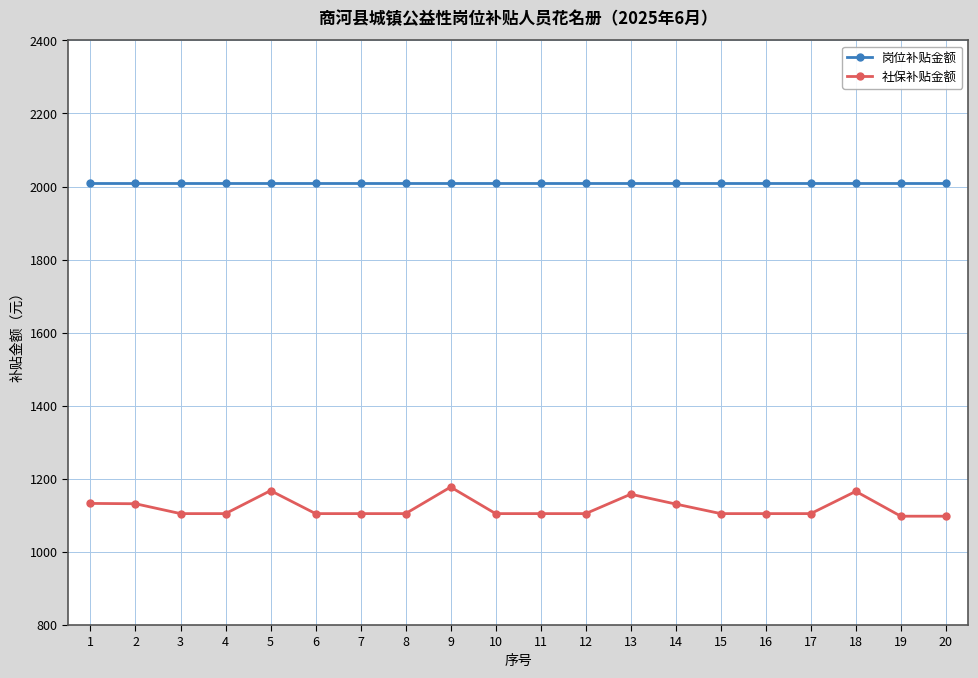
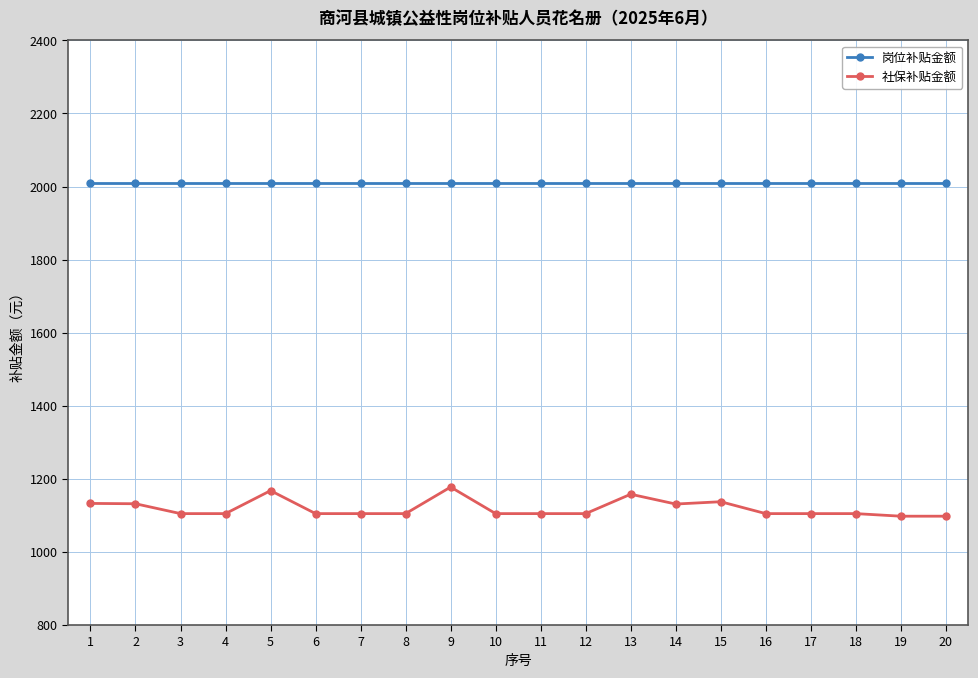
社保补贴金额, 15: 1100 -> 1140
社保补贴金额, 18: 1170 -> 1100
